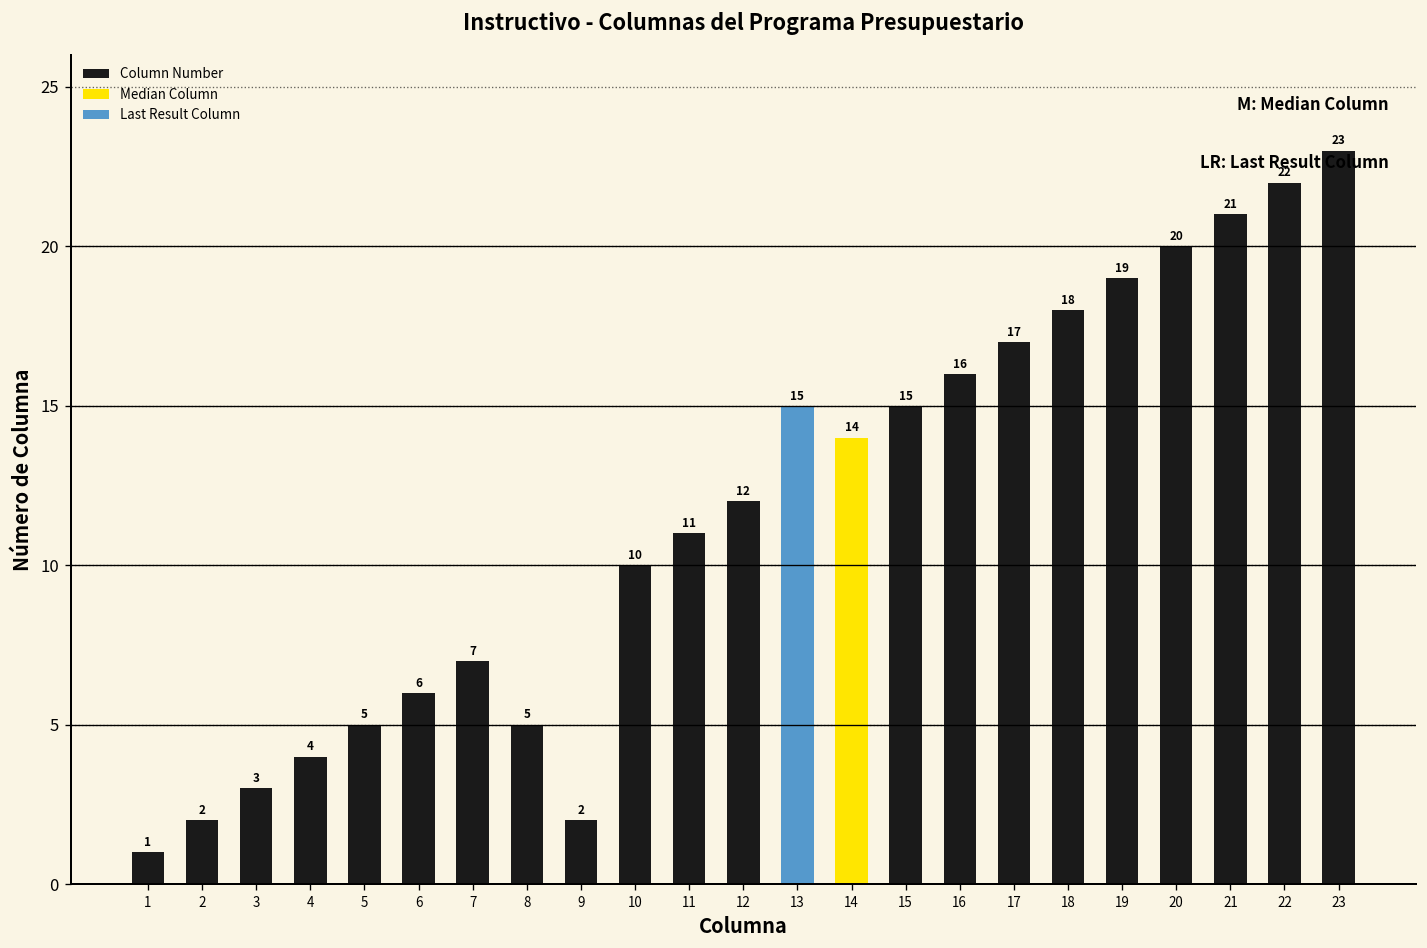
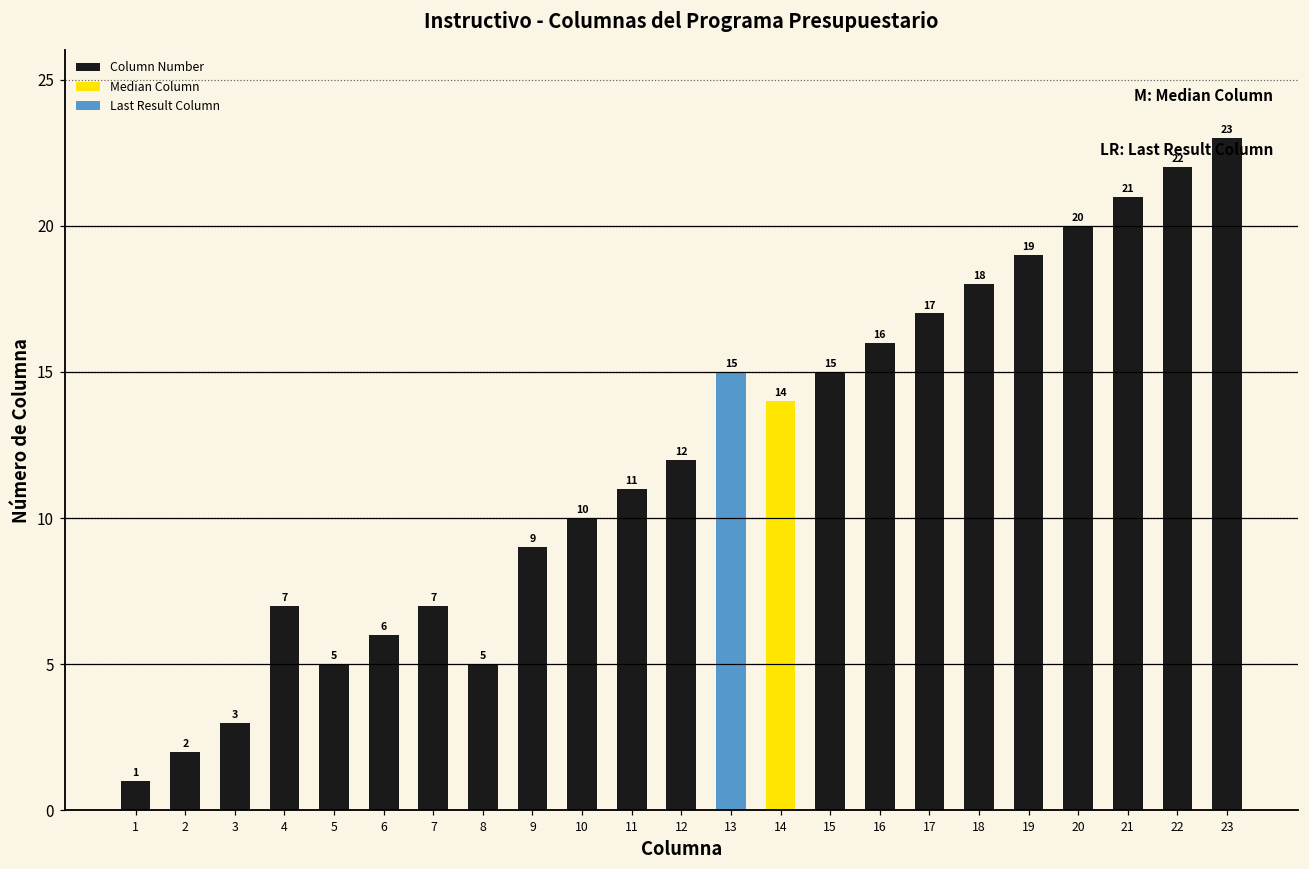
Column Number, 4: 4 -> 7
Column Number, 9: 2 -> 9
